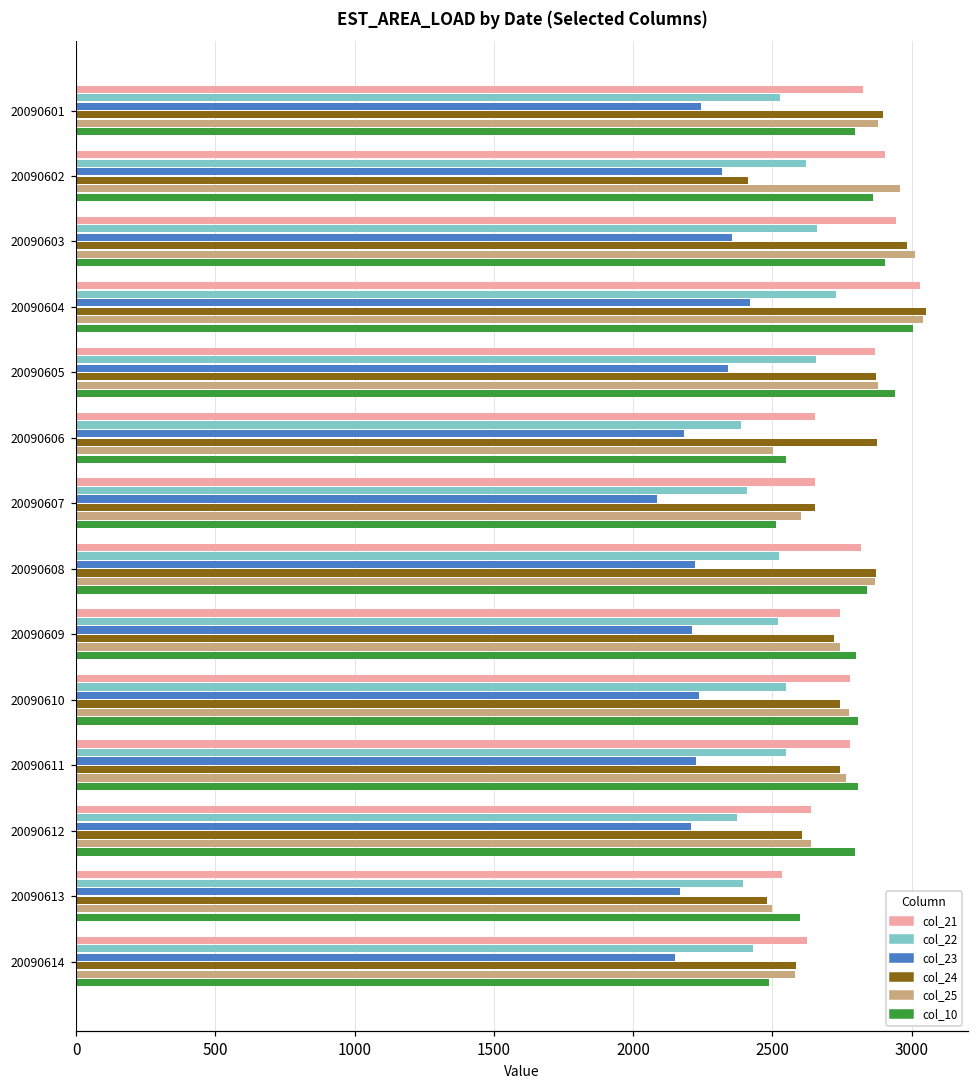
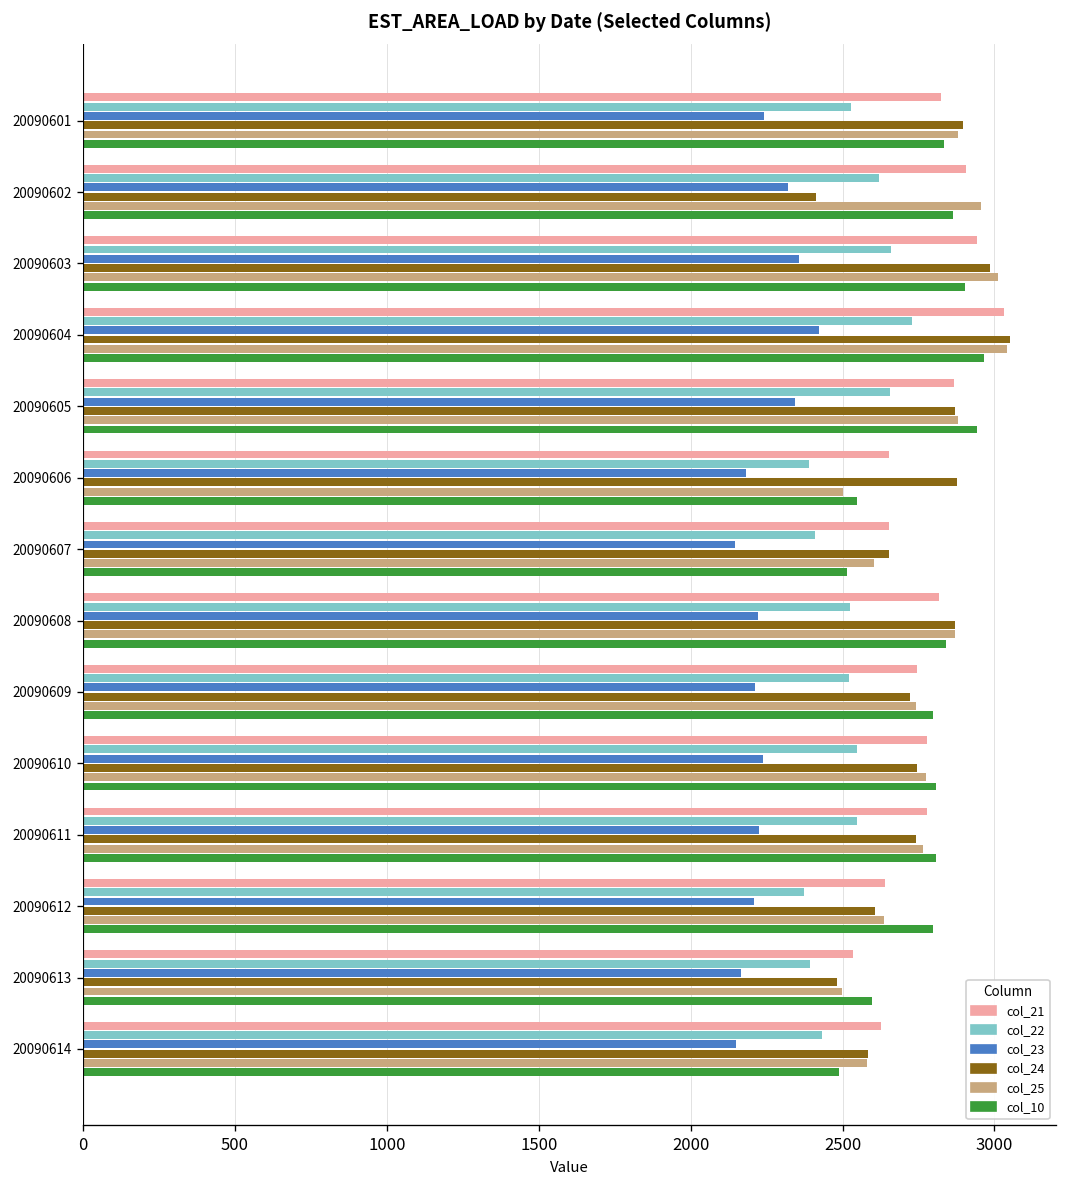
col_10, 20090601: 2800 -> 2840
col_10, 20090604: 3010 -> 2970
col_23, 20090607: 2080 -> 2150
